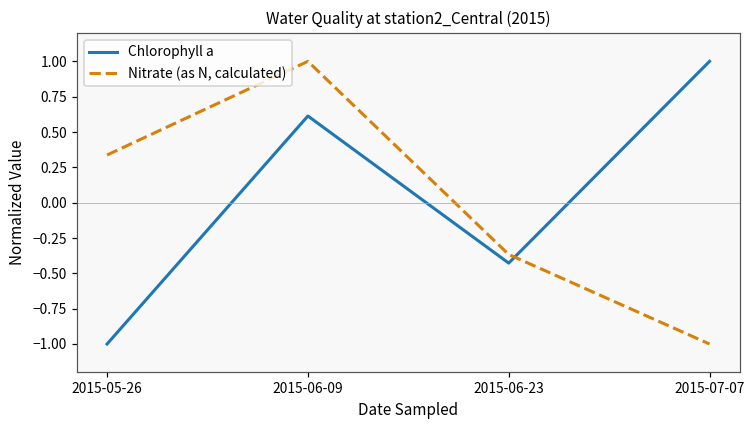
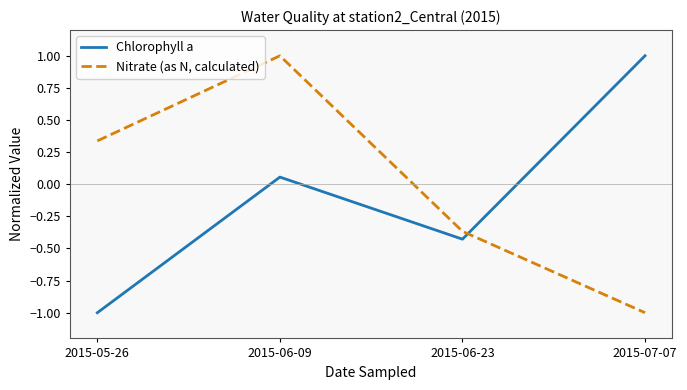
Chlorophyll a, 2015-06-09: 0.61 -> 0.06
